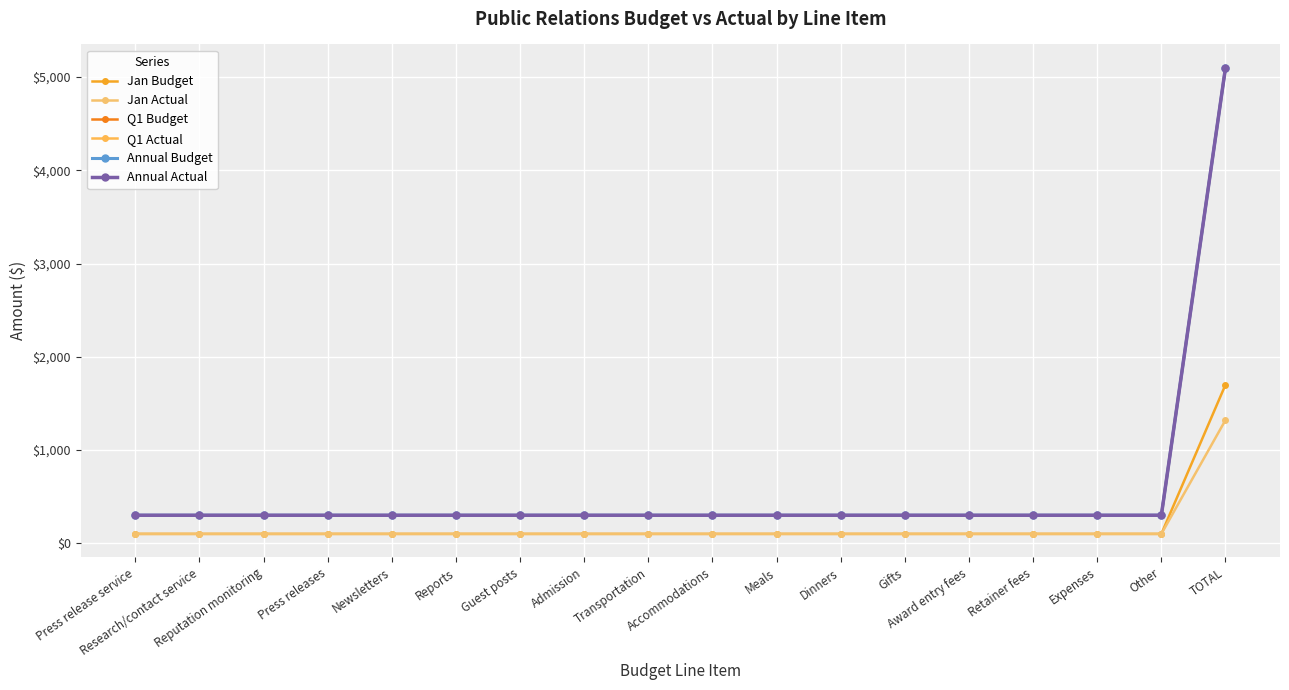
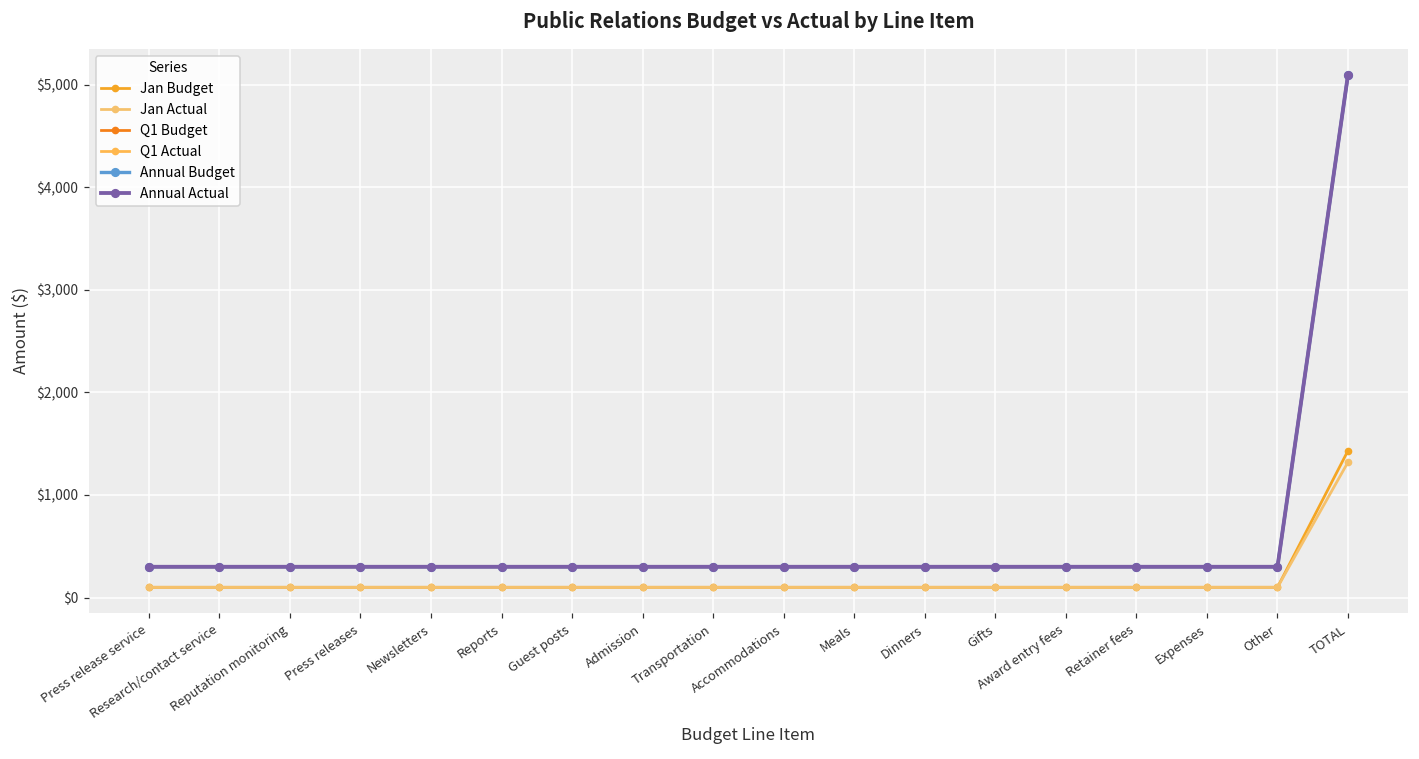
Jan Budget, TOTAL: $1,700 -> $1,400
